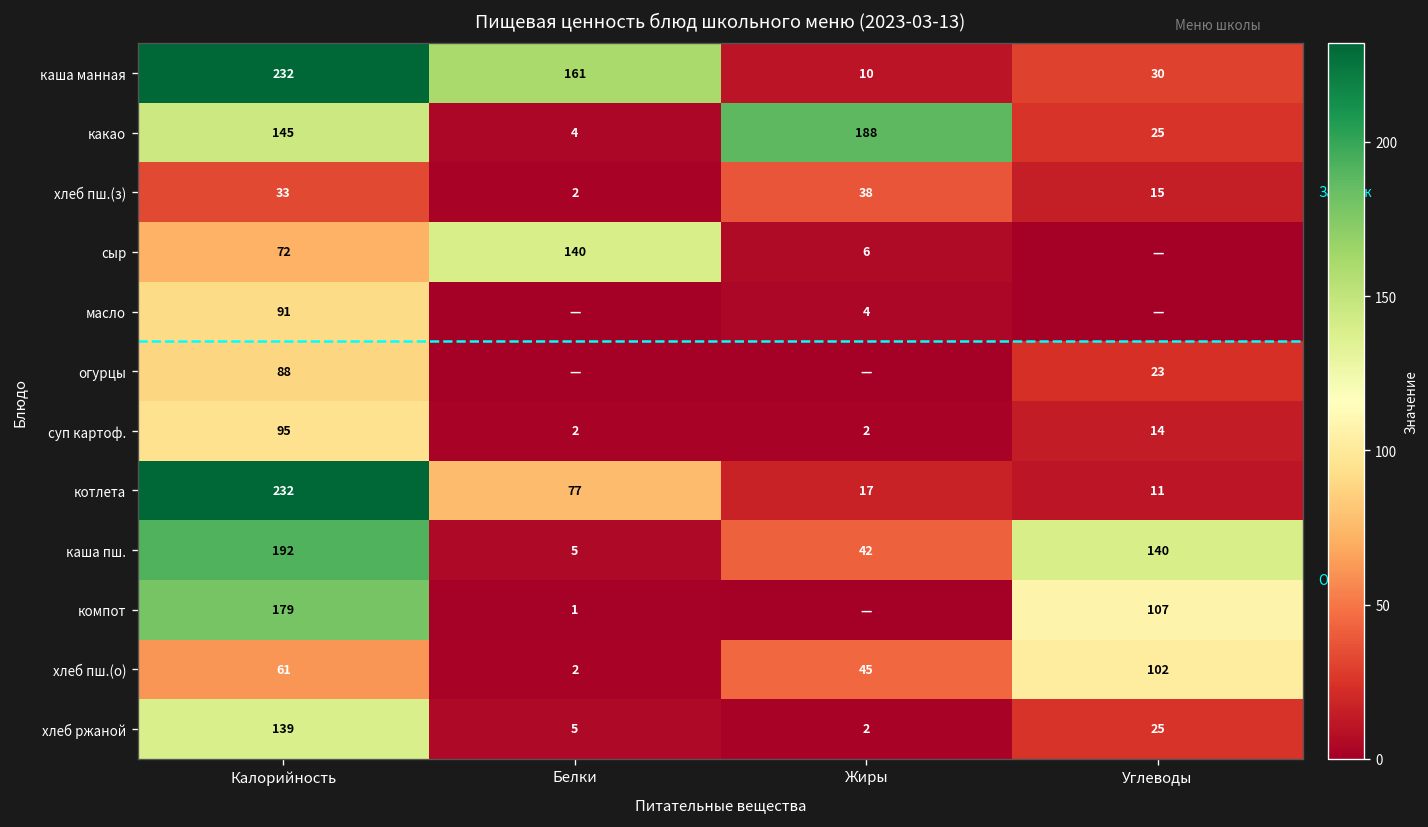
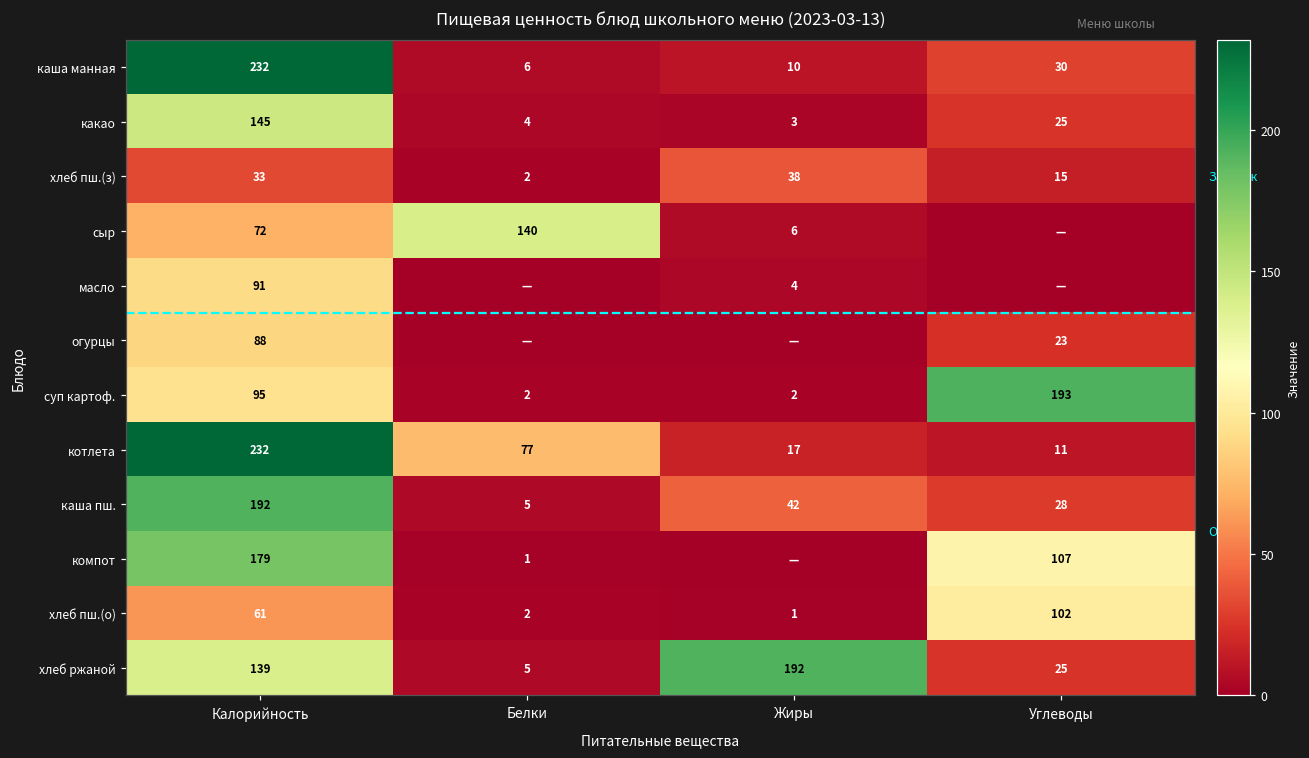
каша манная, Белки: 161 -> 6
какао, Жиры: 188 -> 3
суп картоф., Углеводы: 14 -> 193
каша пш., Углеводы: 140 -> 28
хлеб пш.(о), Жиры: 45 -> 1
хлеб ржаной, Жиры: 2 -> 192
